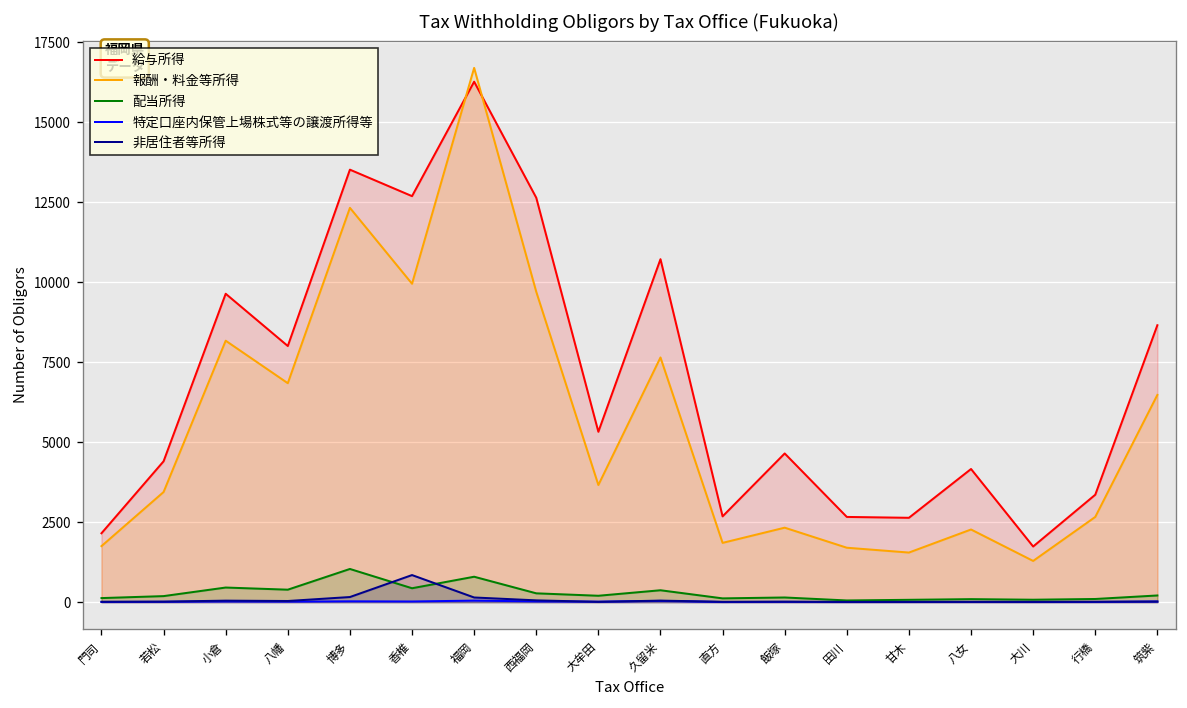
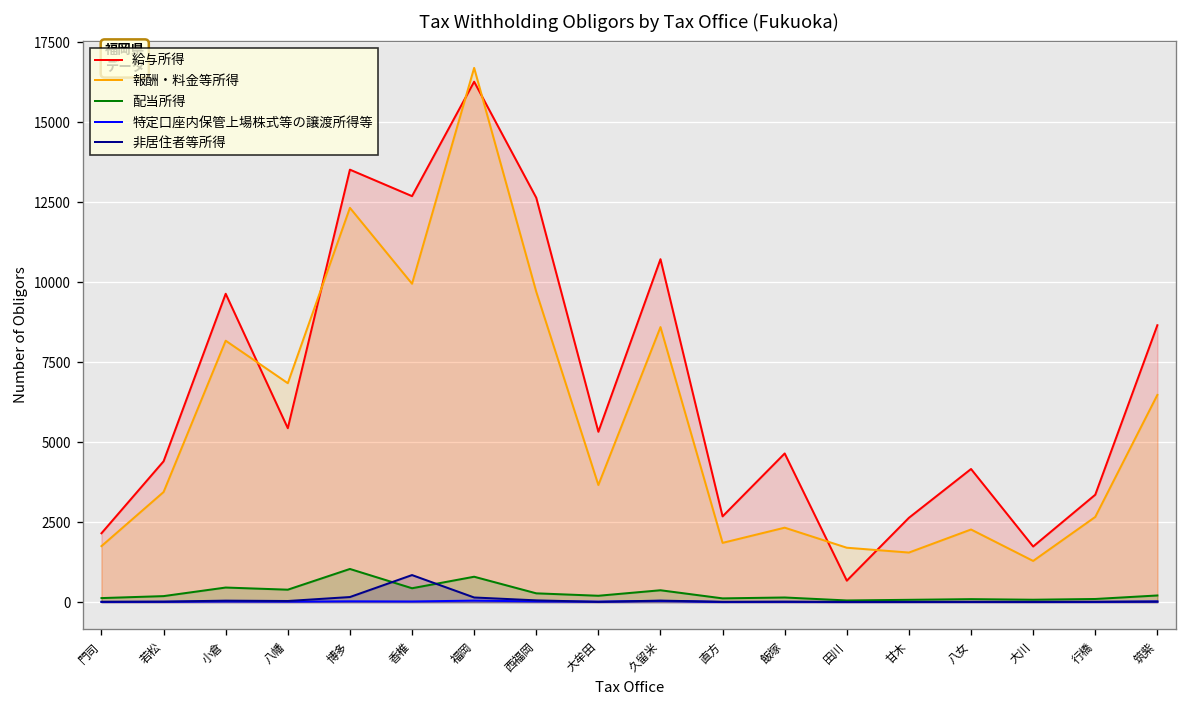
給与所得, 八幡: 8000 -> 5400
報酬・料金等所得, 久留米: 7600 -> 8600
給与所得, 田川: 2700 -> 700
